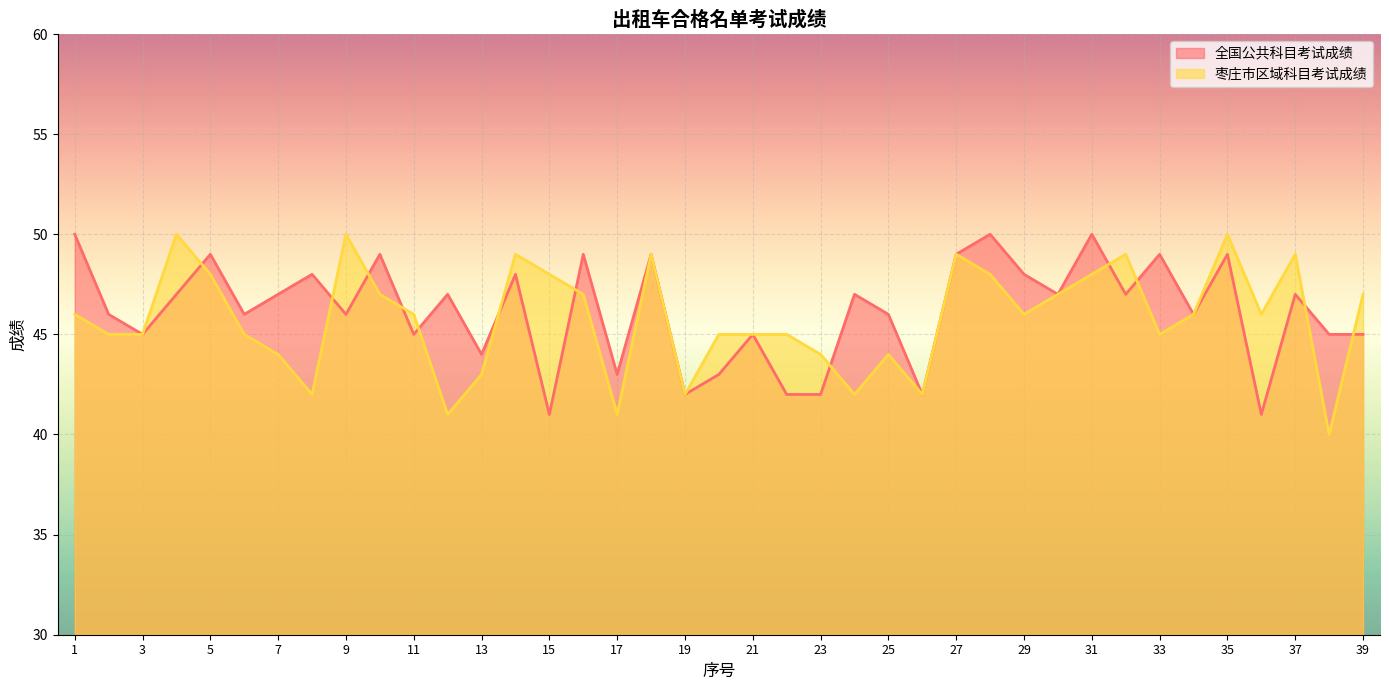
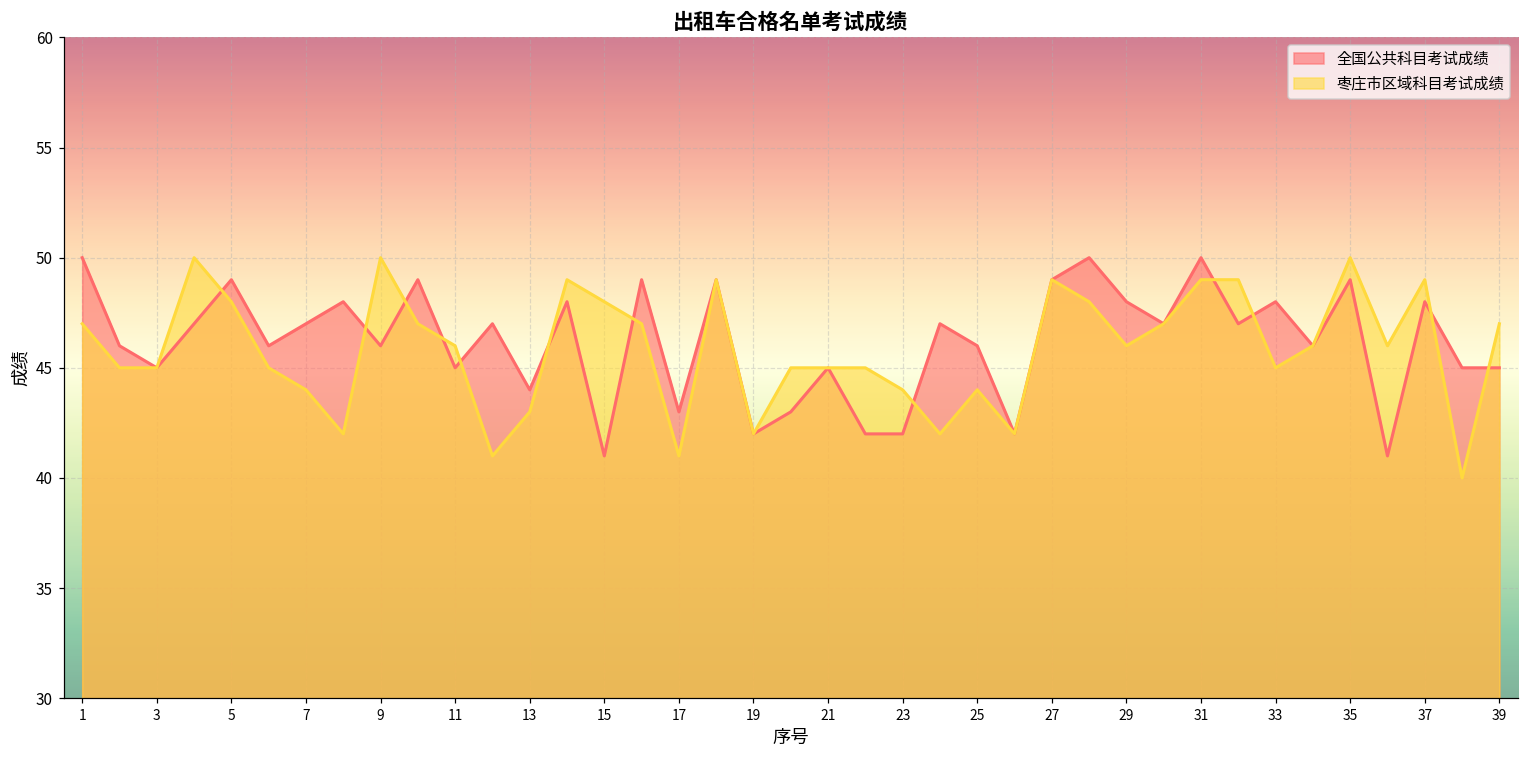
枣庄市区域科目考试成绩, 1: 46 -> 47
枣庄市区域科目考试成绩, 31: 48 -> 49
全国公共科目考试成绩, 33: 49 -> 48
全国公共科目考试成绩, 37: 47 -> 48
